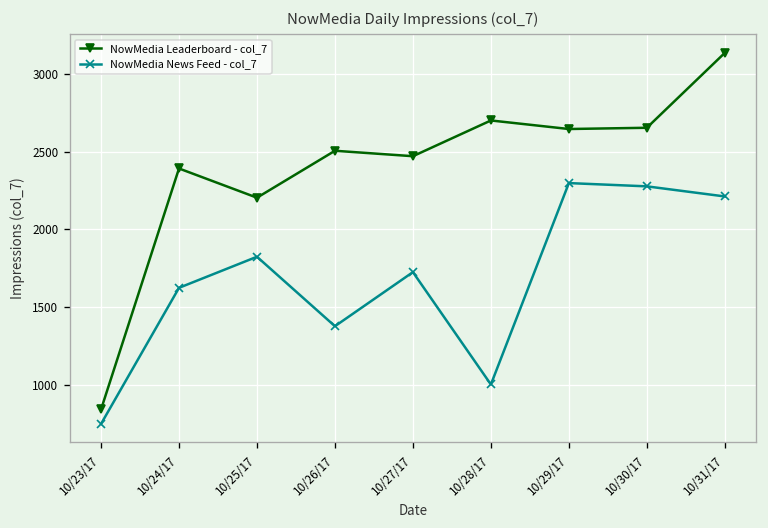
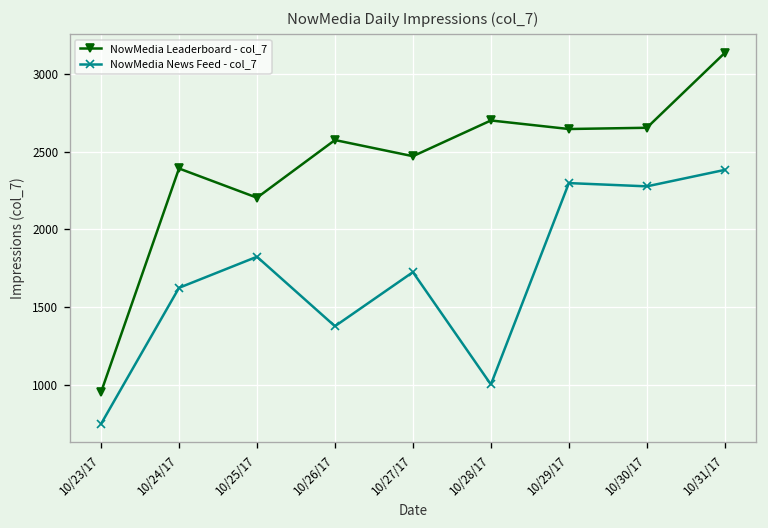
NowMedia Leaderboard - col_7, 10/23/17: 840 -> 950
NowMedia Leaderboard - col_7, 10/26/17: 2510 -> 2580
NowMedia News Feed - col_7, 10/31/17: 2210 -> 2380
